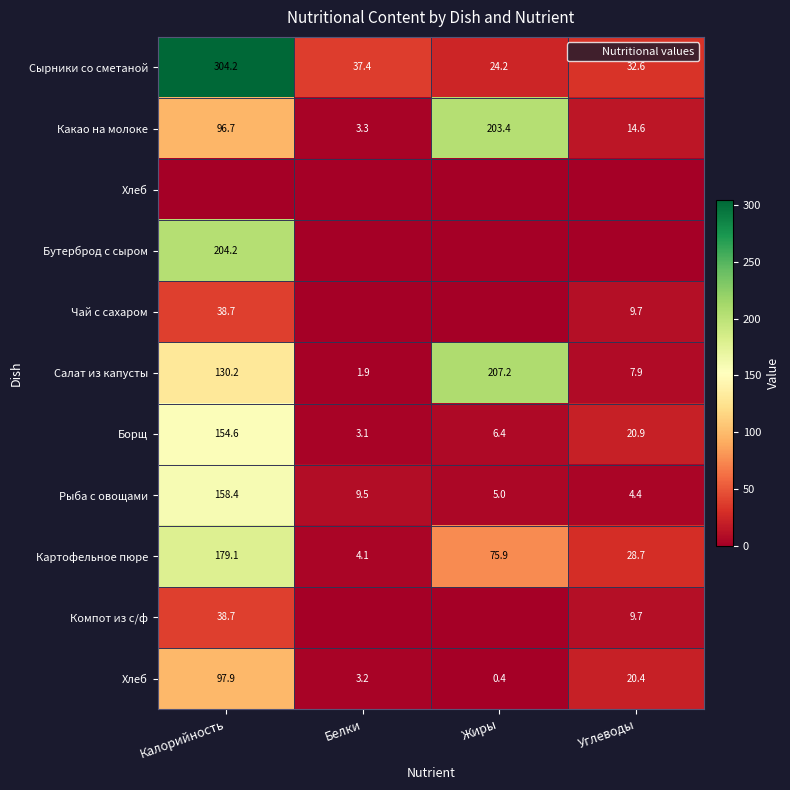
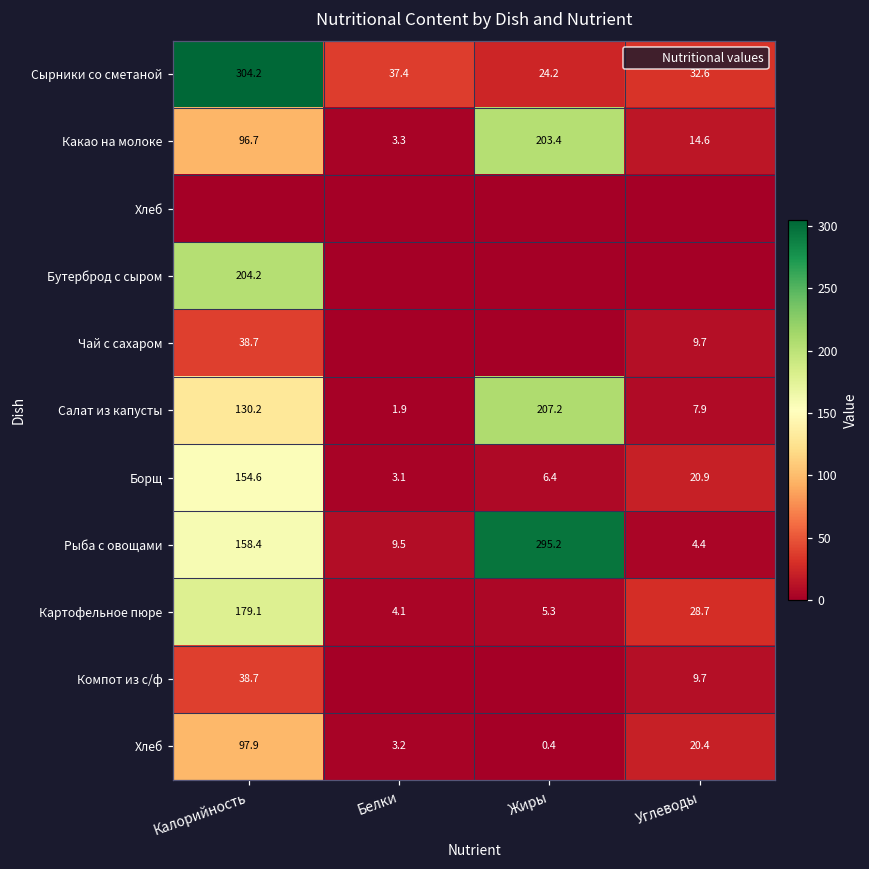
Рыба с овощами, Жиры: 5.0 -> 295.2
Картофельное пюре, Жиры: 75.9 -> 5.3
